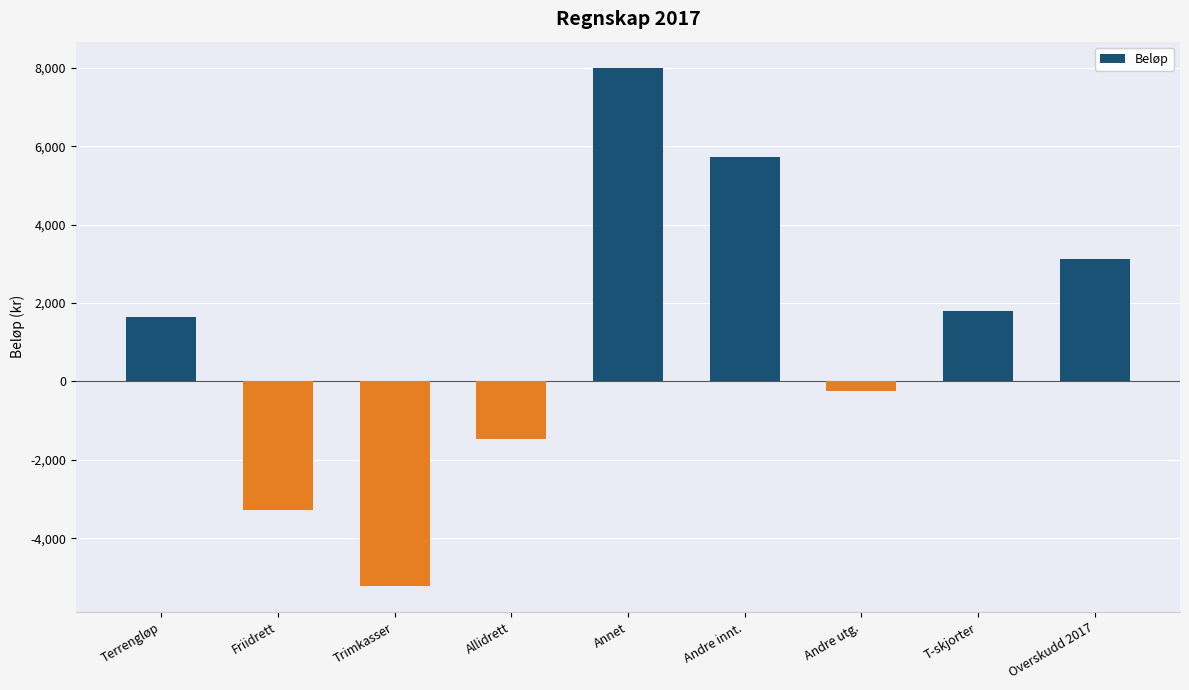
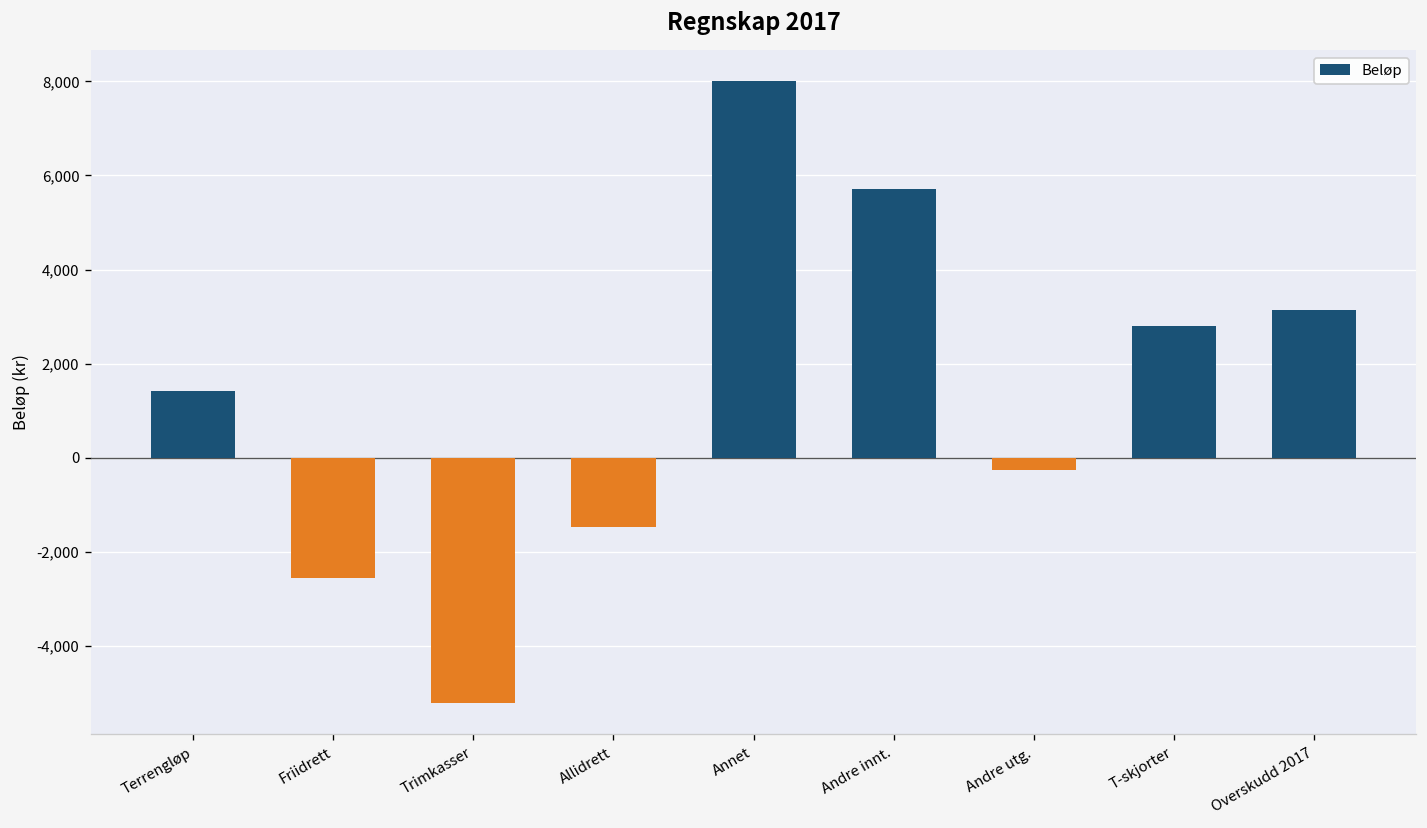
Terrengløp: 1,600 -> 1,400
Friidrett: -3,300 -> -2,600
T-skjorter: 1,800 -> 2,800
